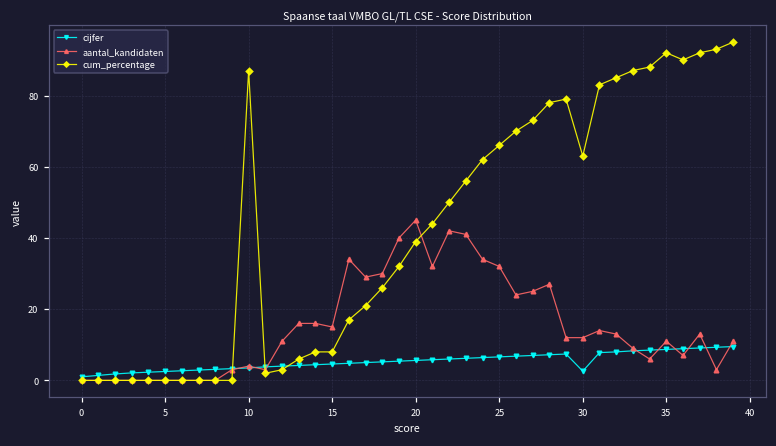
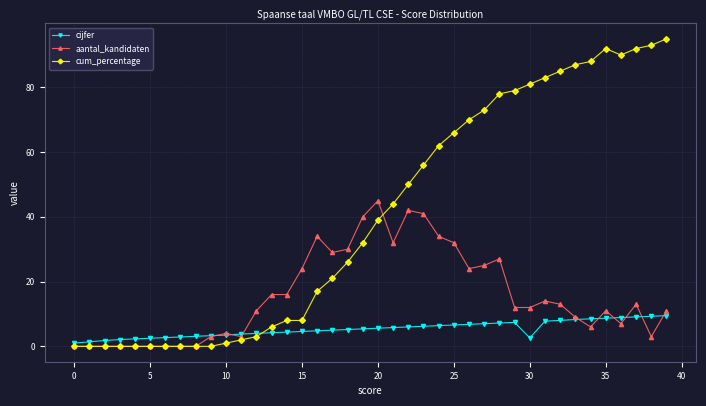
cum_percentage, 10: 87 -> 1
aantal_kandidaten, 15: 15 -> 24
cum_percentage, 30: 63 -> 81
